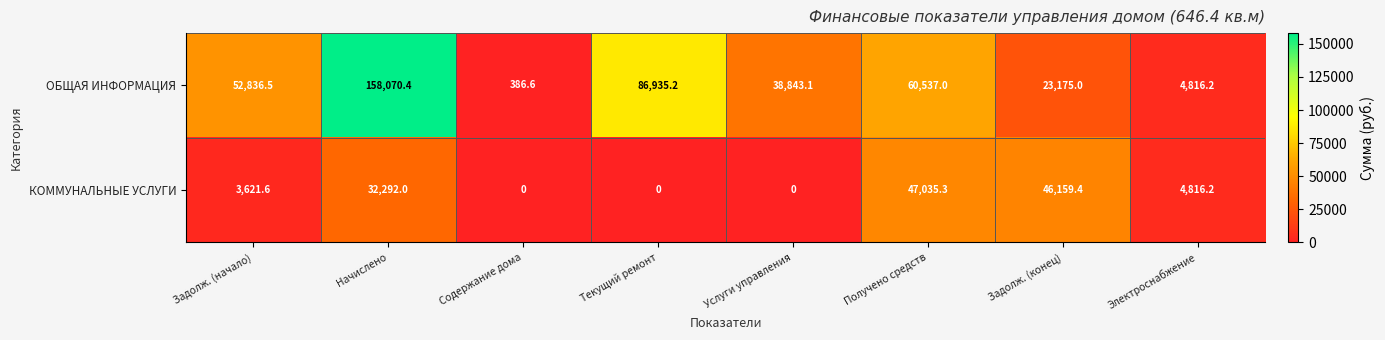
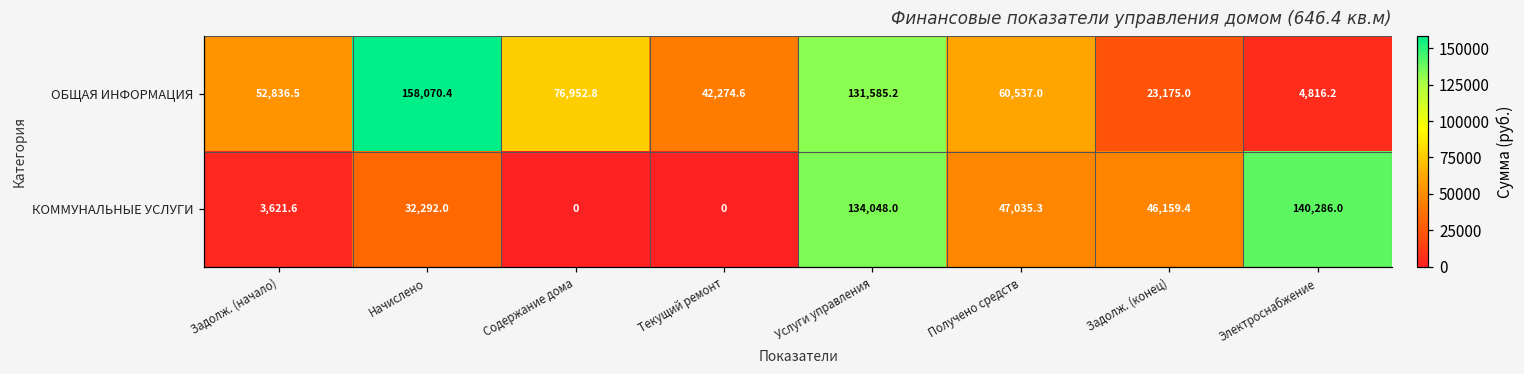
ОБЩАЯ ИНФОРМАЦИЯ, Содержание дома: 386.6 -> 76,952.8
ОБЩАЯ ИНФОРМАЦИЯ, Текущий ремонт: 86,935.2 -> 42,274.6
ОБЩАЯ ИНФОРМАЦИЯ, Услуги управления: 38,843.1 -> 131,585.2
КОММУНАЛЬНЫЕ УСЛУГИ, Услуги управления: 0 -> 134,048.0
КОММУНАЛЬНЫЕ УСЛУГИ, Электроснабжение: 4,816.2 -> 140,286.0
